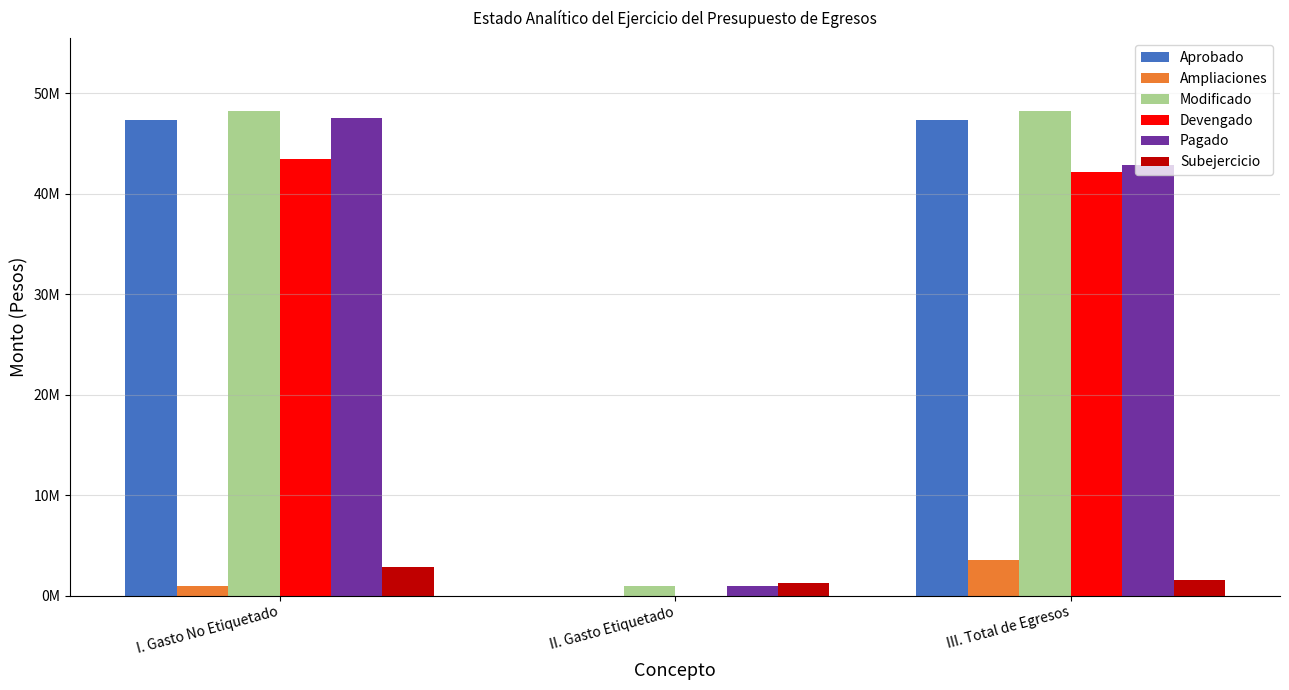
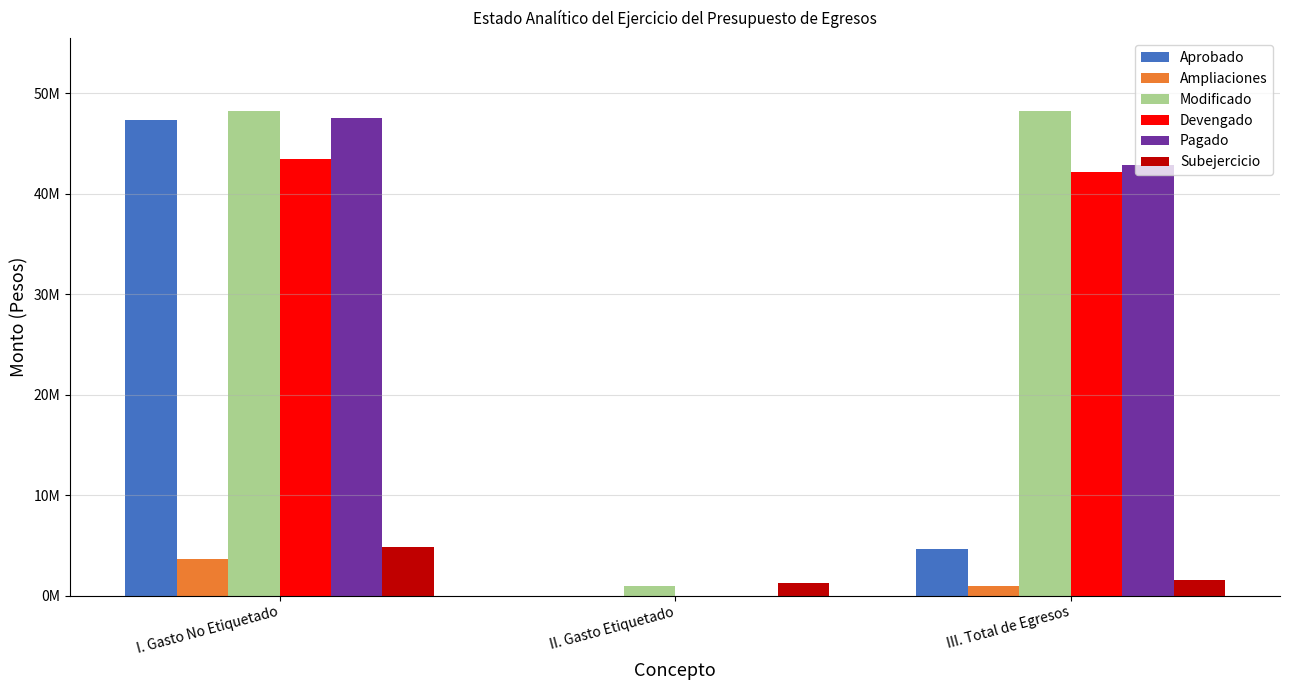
Ampliaciones, I. Gasto No Etiquetado: 1000000 -> 3600000
Subejercicio, I. Gasto No Etiquetado: 2800000 -> 4800000
Pagado, II. Gasto Etiquetado: 900000 -> 0
Aprobado, III. Total de Egresos: 47300000 -> 4700000
Ampliaciones, III. Total de Egresos: 3500000 -> 1000000
